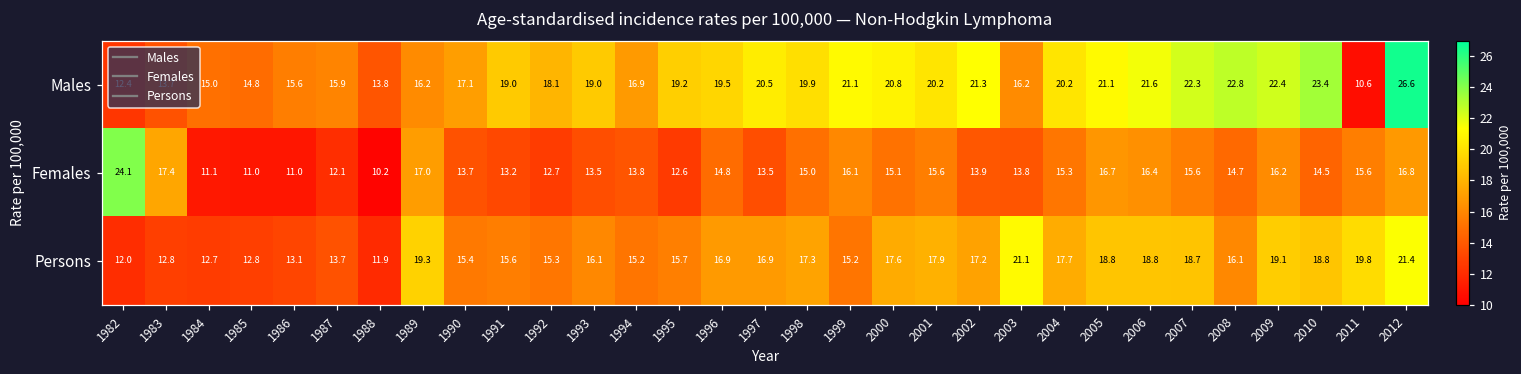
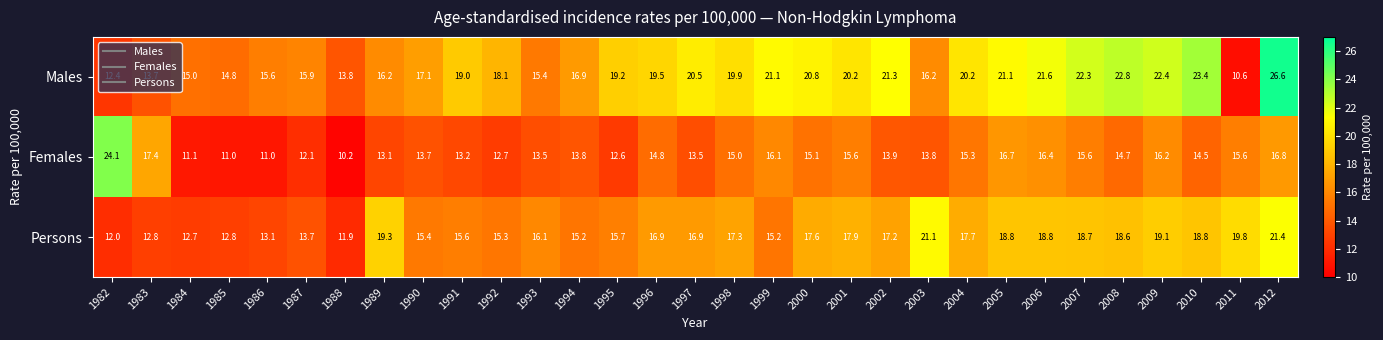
Males, 1993: 19.0 -> 15.4
Females, 1989: 17.0 -> 13.1
Persons, 2008: 16.1 -> 18.6
